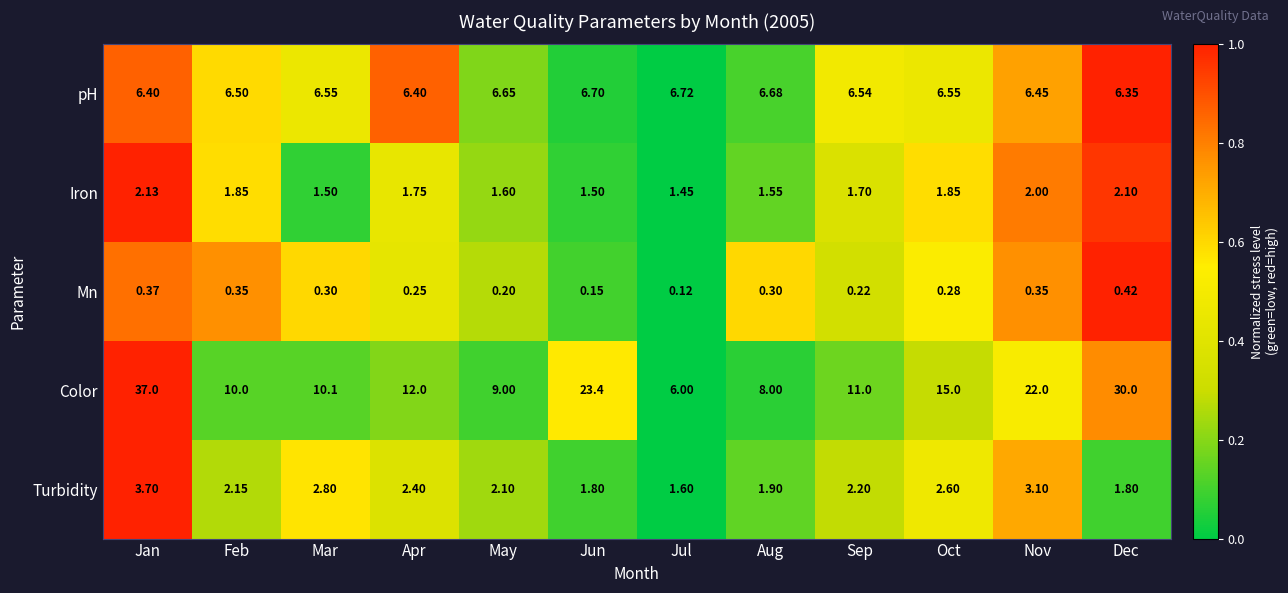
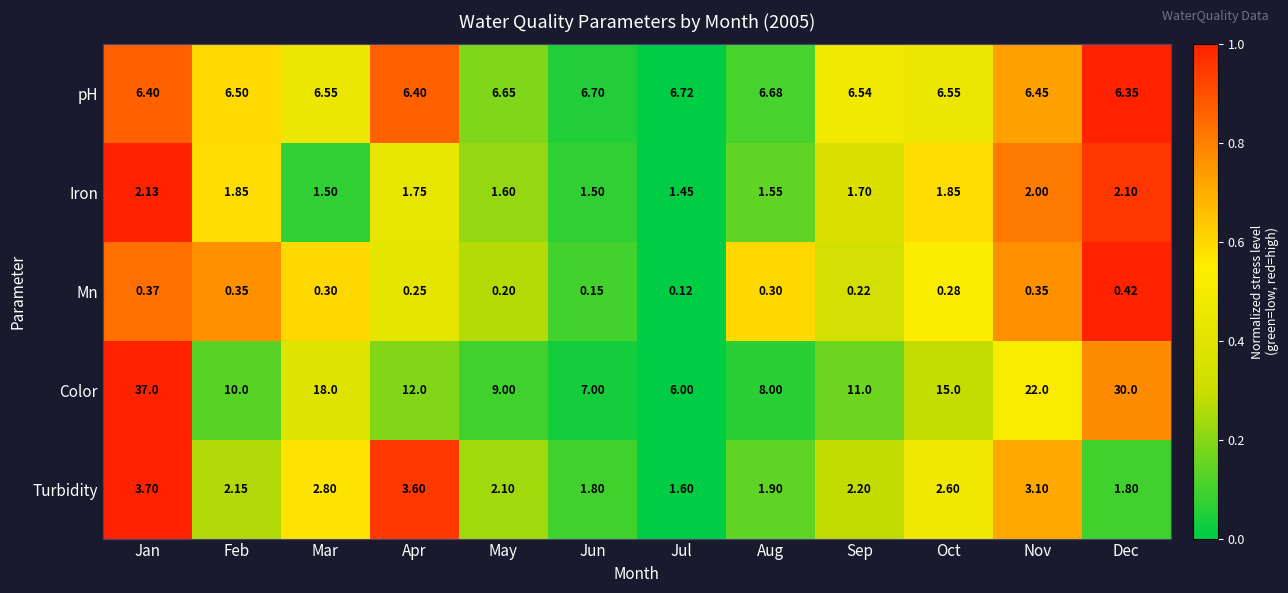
Color, Mar: 10.1 -> 18.0
Color, Jun: 23.4 -> 7.00
Turbidity, Apr: 2.40 -> 3.60
